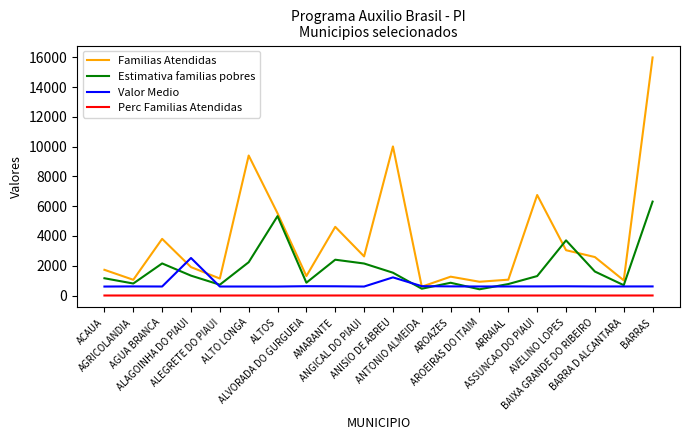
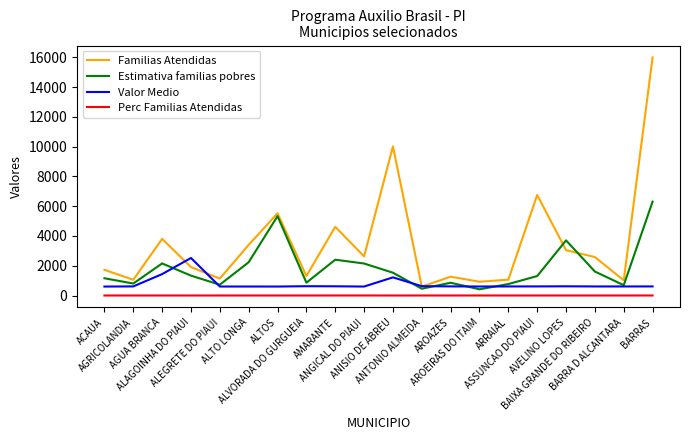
Valor Medio, AGUA BRANCA: 600 -> 1400
Familias Atendidas, ALTO LONGA: 9400 -> 3400
